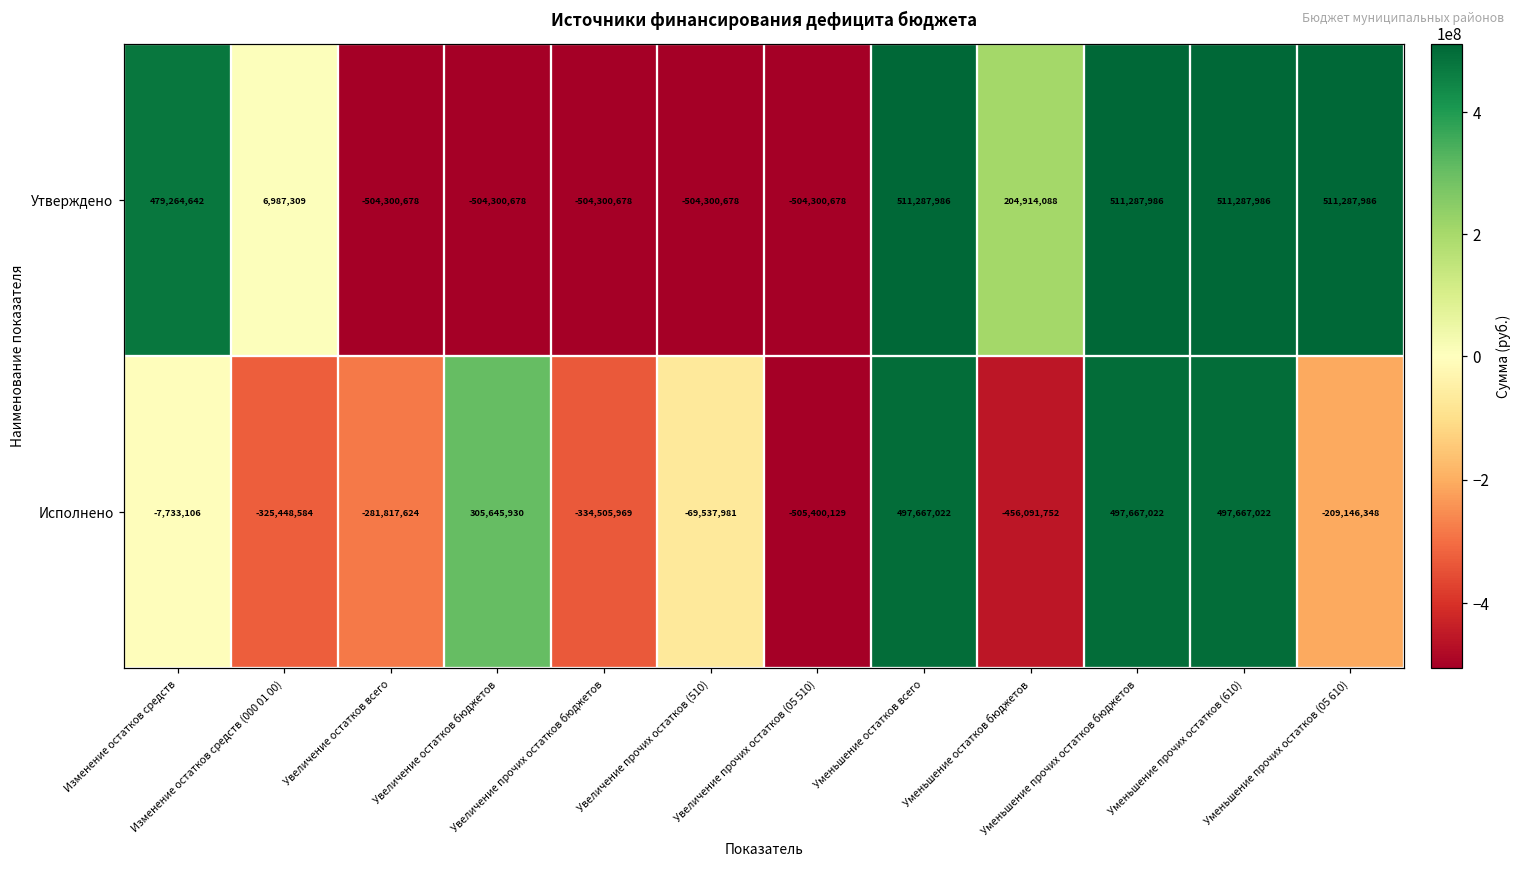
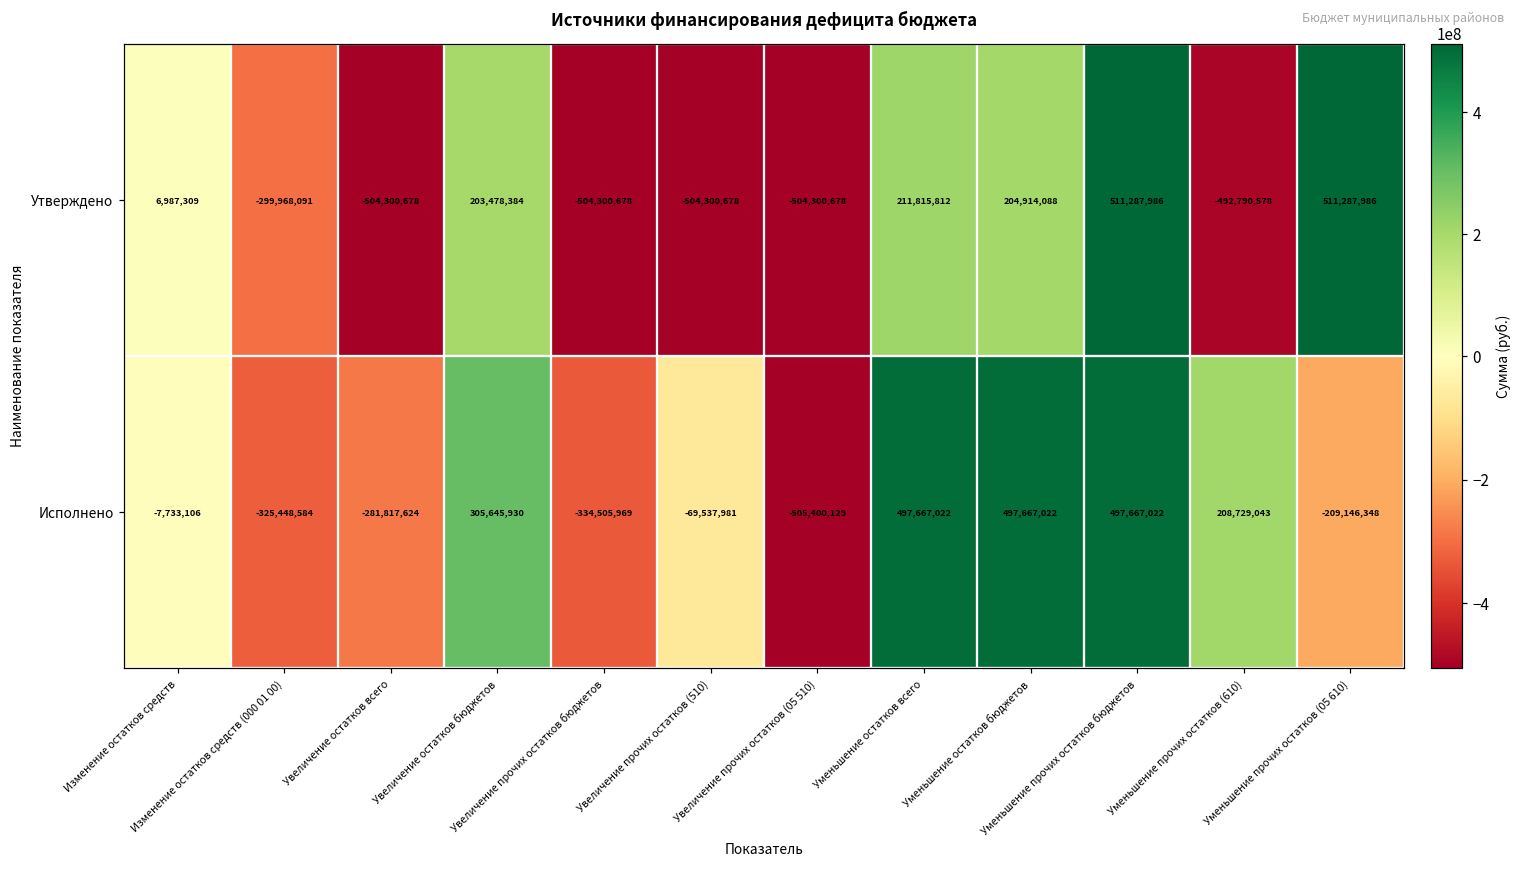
Утверждено, Изменение остатков средств: 479,264,642 -> 6,987,309
Утверждено, Изменение остатков средств (000 01 00): 6,987,309 -> -299,968,091
Утверждено, Увеличение остатков бюджетов: -504,300,678 -> 203,478,384
Утверждено, Уменьшение остатков всего: 511,287,986 -> 211,815,812
Утверждено, Уменьшение прочих остатков (610): 511,287,986 -> -492,790,578
Исполнено, Уменьшение остатков бюджетов: -456,091,752 -> 497,667,022
Исполнено, Уменьшение прочих остатков (610): 497,667,022 -> 208,729,043
